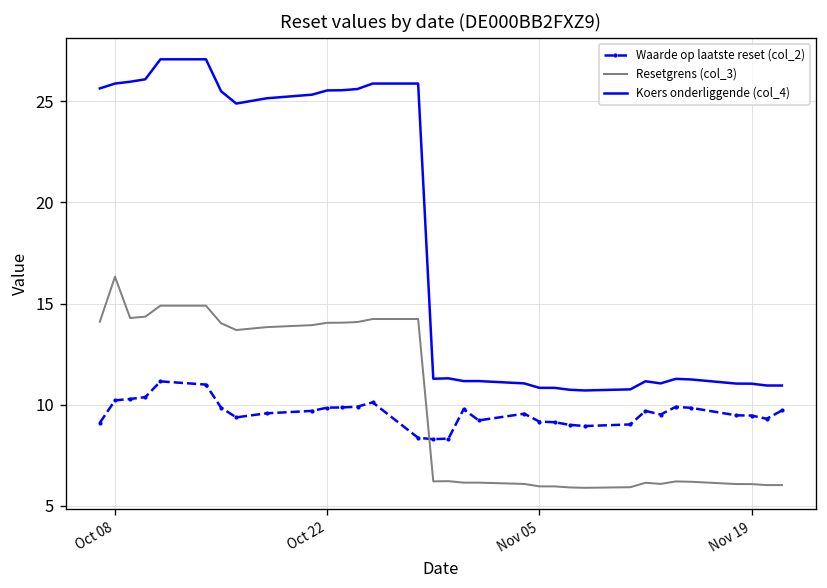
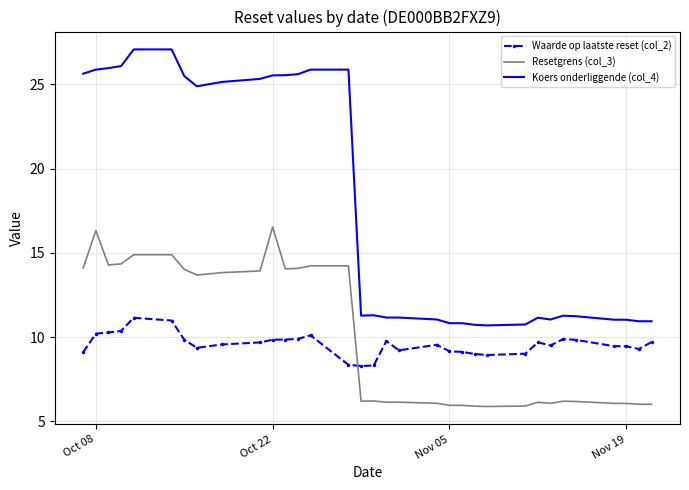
Resetgrens (col_3), Oct 22: 14.0 -> 16.5
